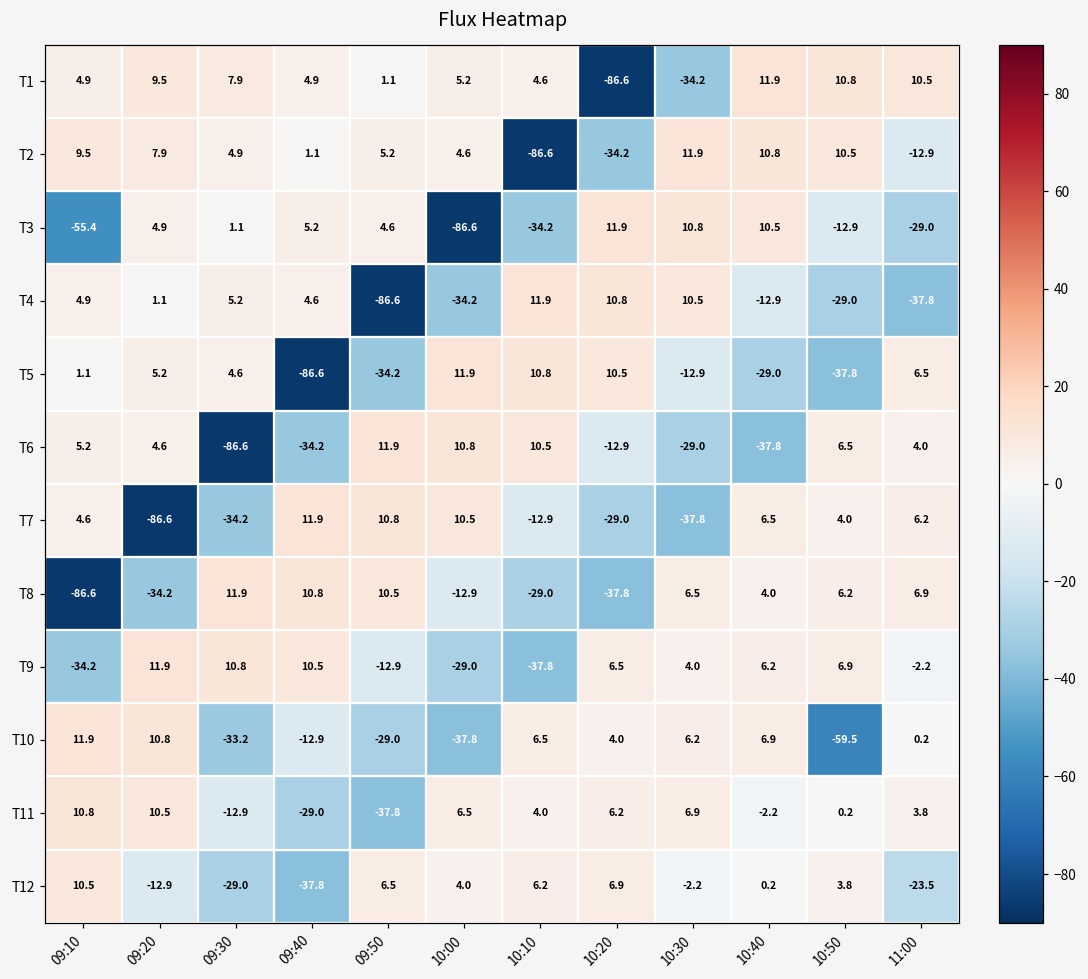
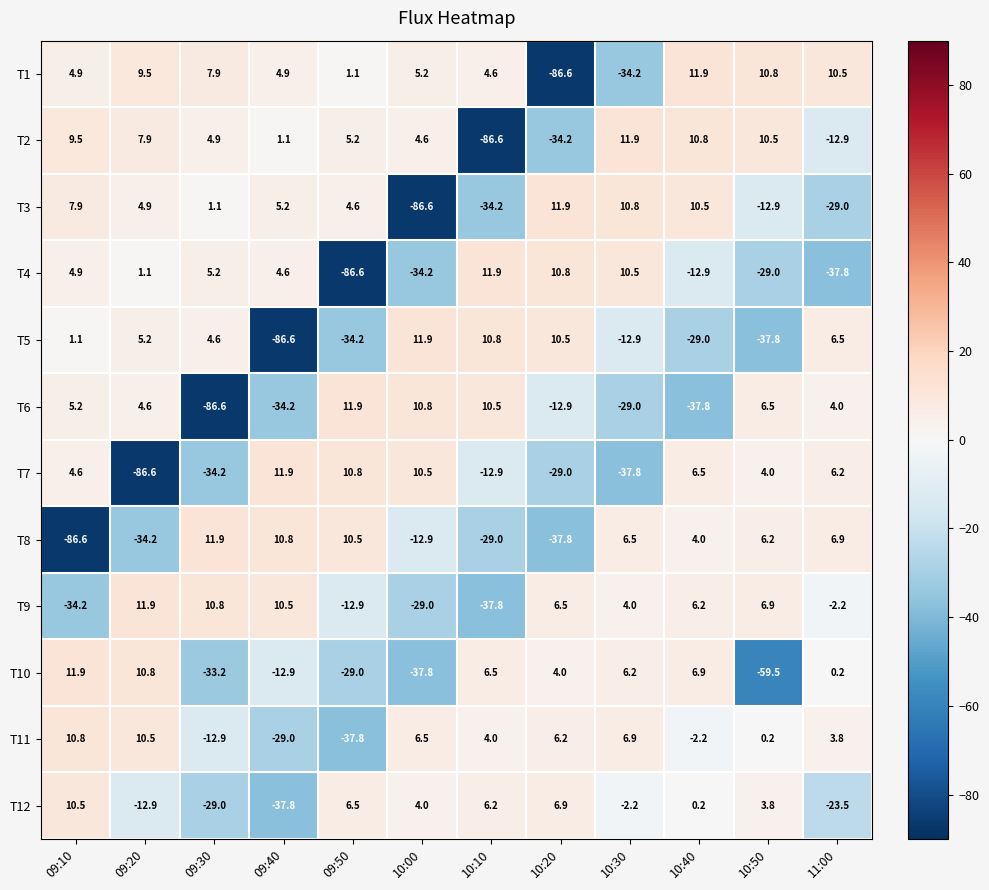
T3, 09:10: -55.4 -> 7.9
